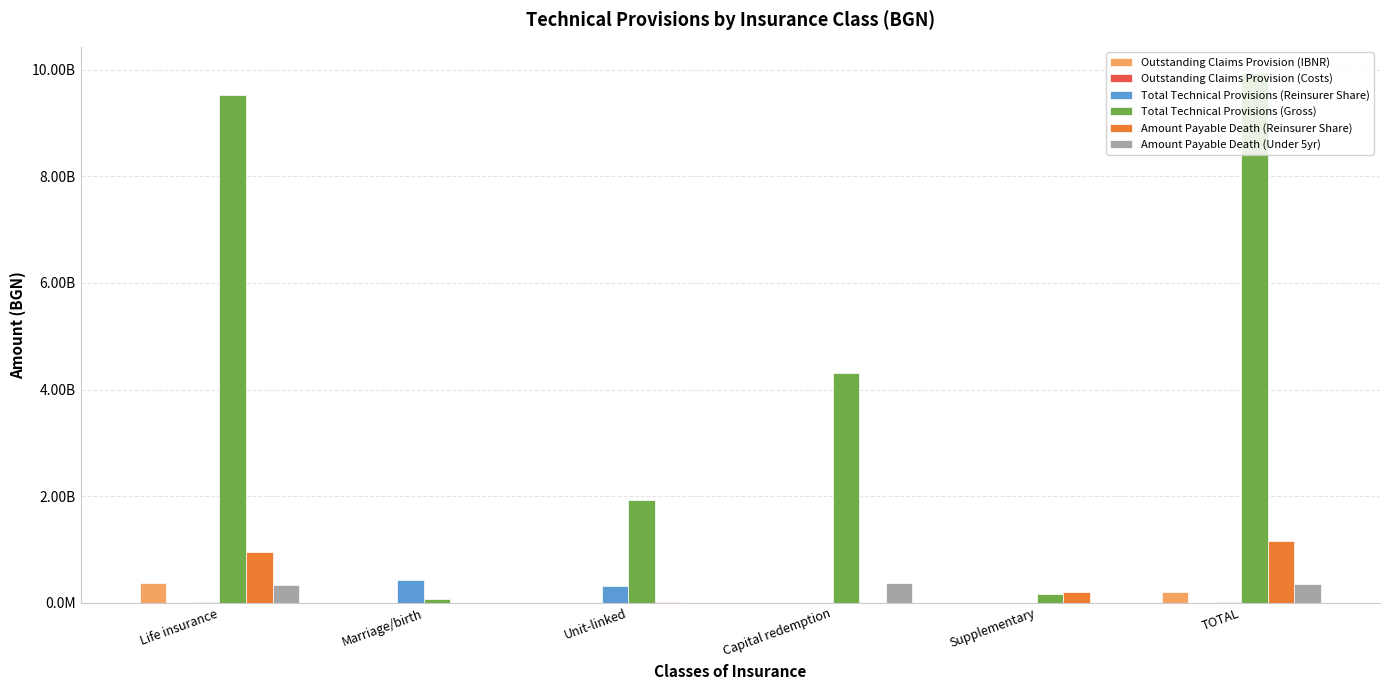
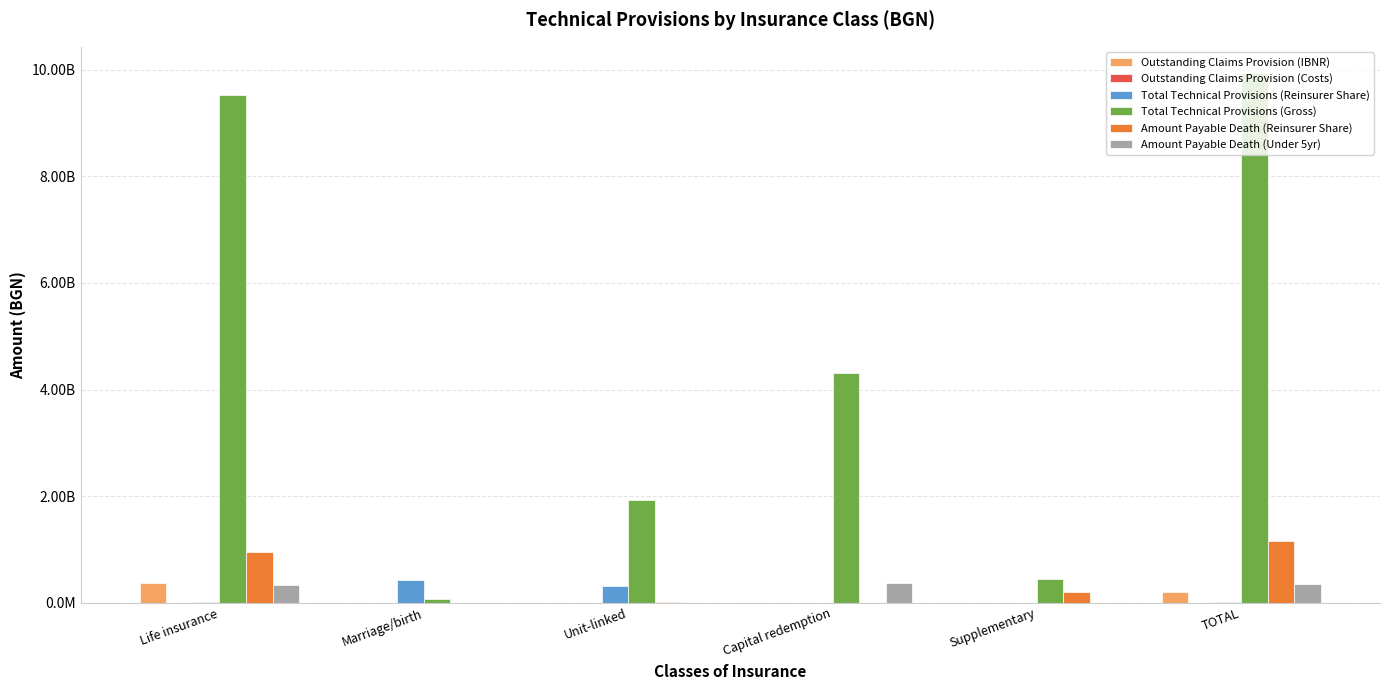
Total Technical Provisions (Gross), Supplementary: 200000000 -> 400000000
